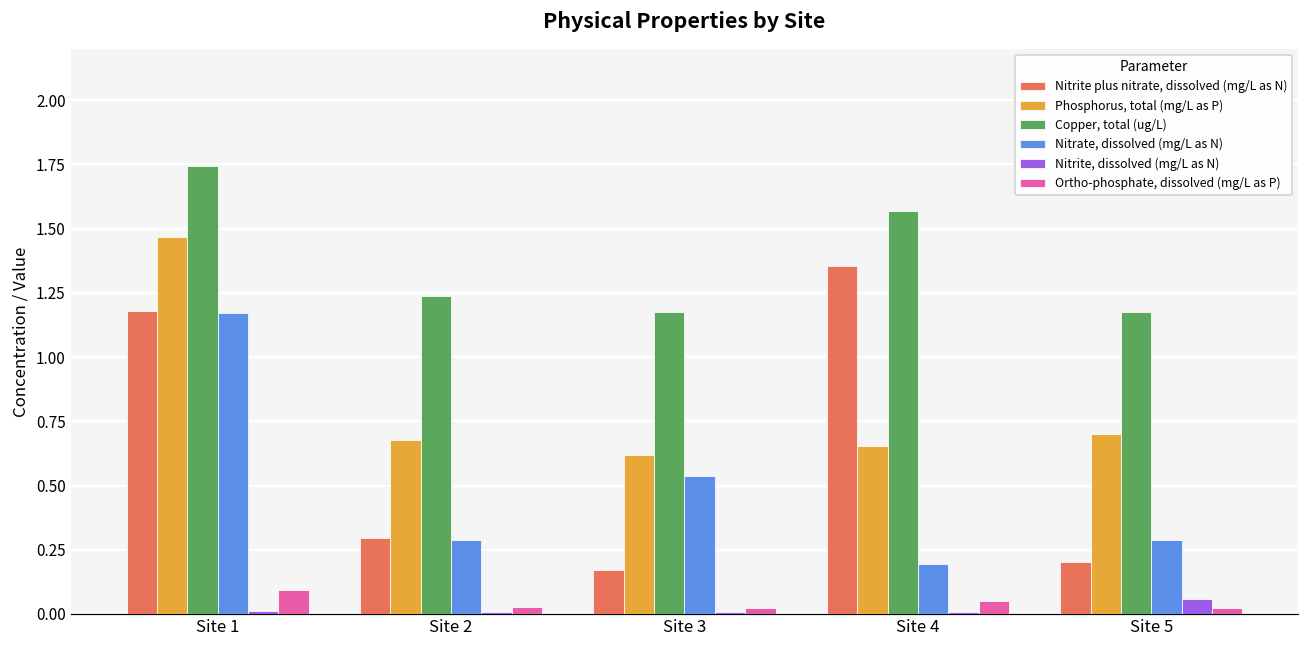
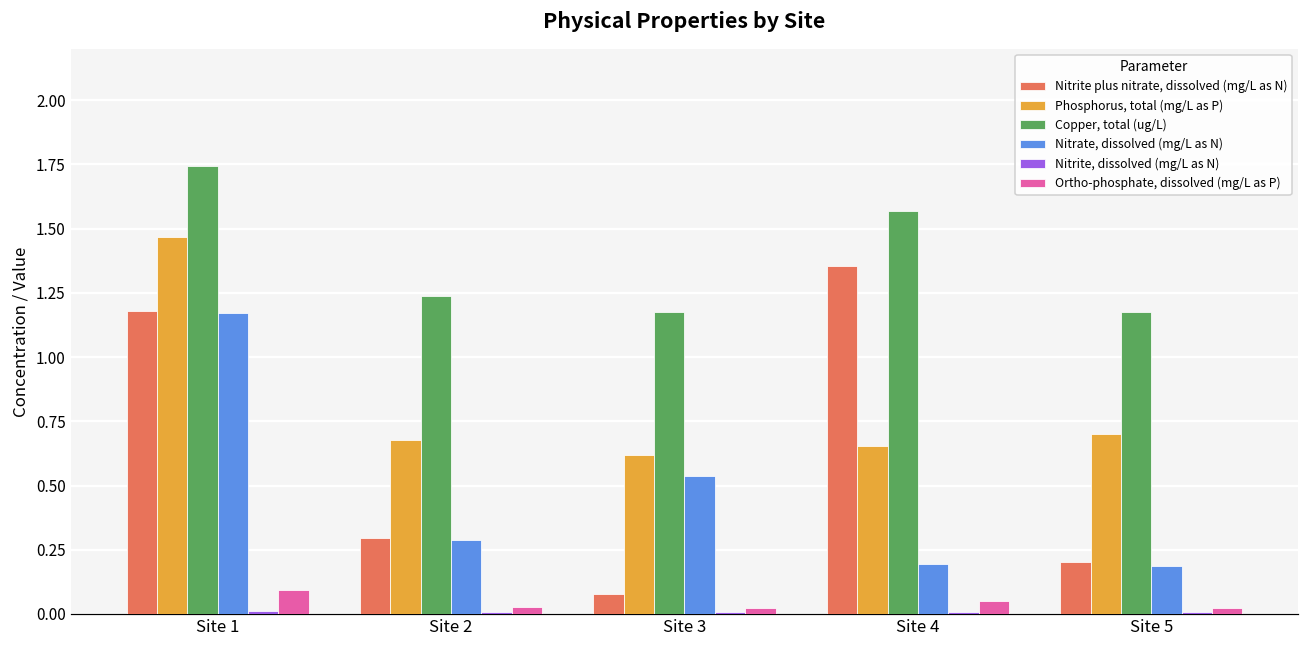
Nitrite plus nitrate, dissolved (mg/L as N), Site 3: 0.17 -> 0.08
Nitrate, dissolved (mg/L as N), Site 5: 0.29 -> 0.19
Nitrite, dissolved (mg/L as N), Site 5: 0.06 -> 0.01
